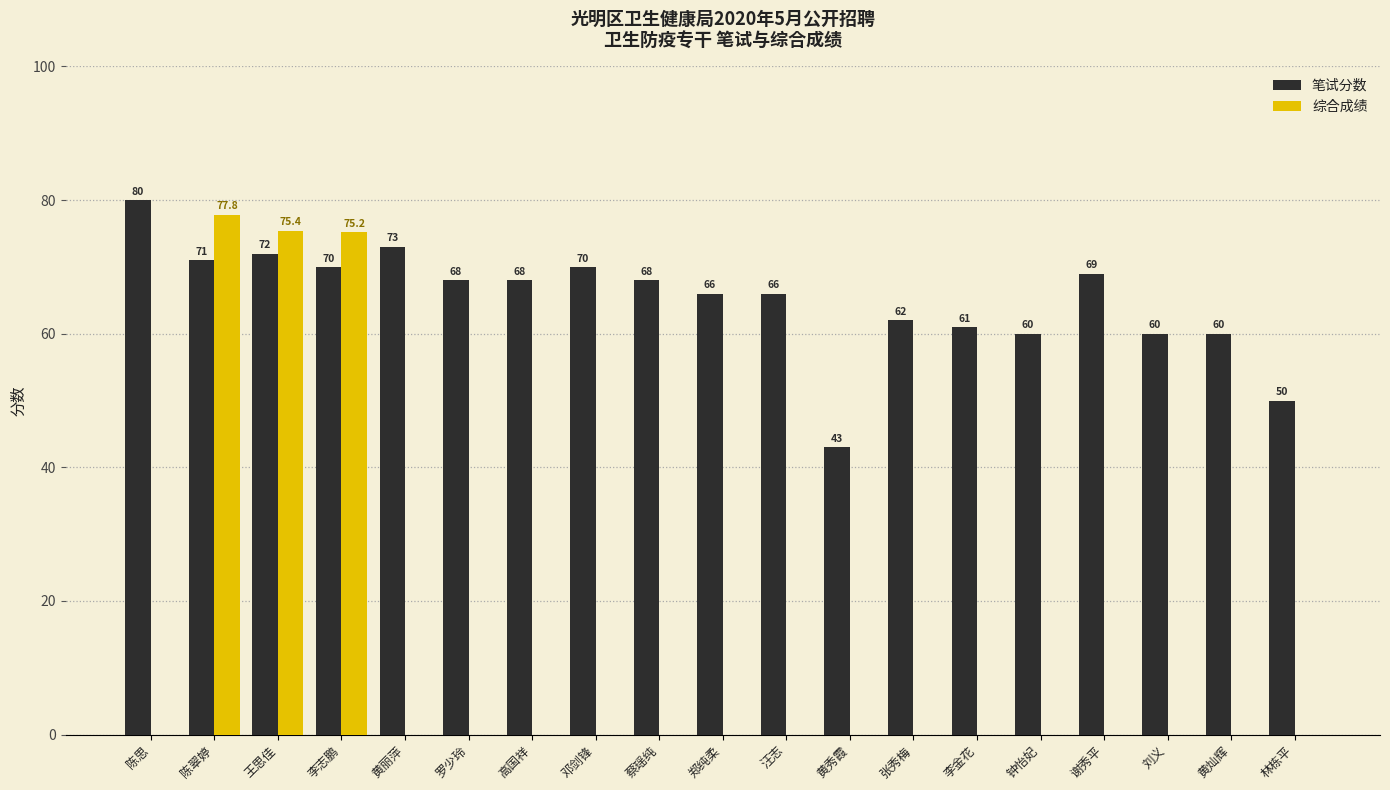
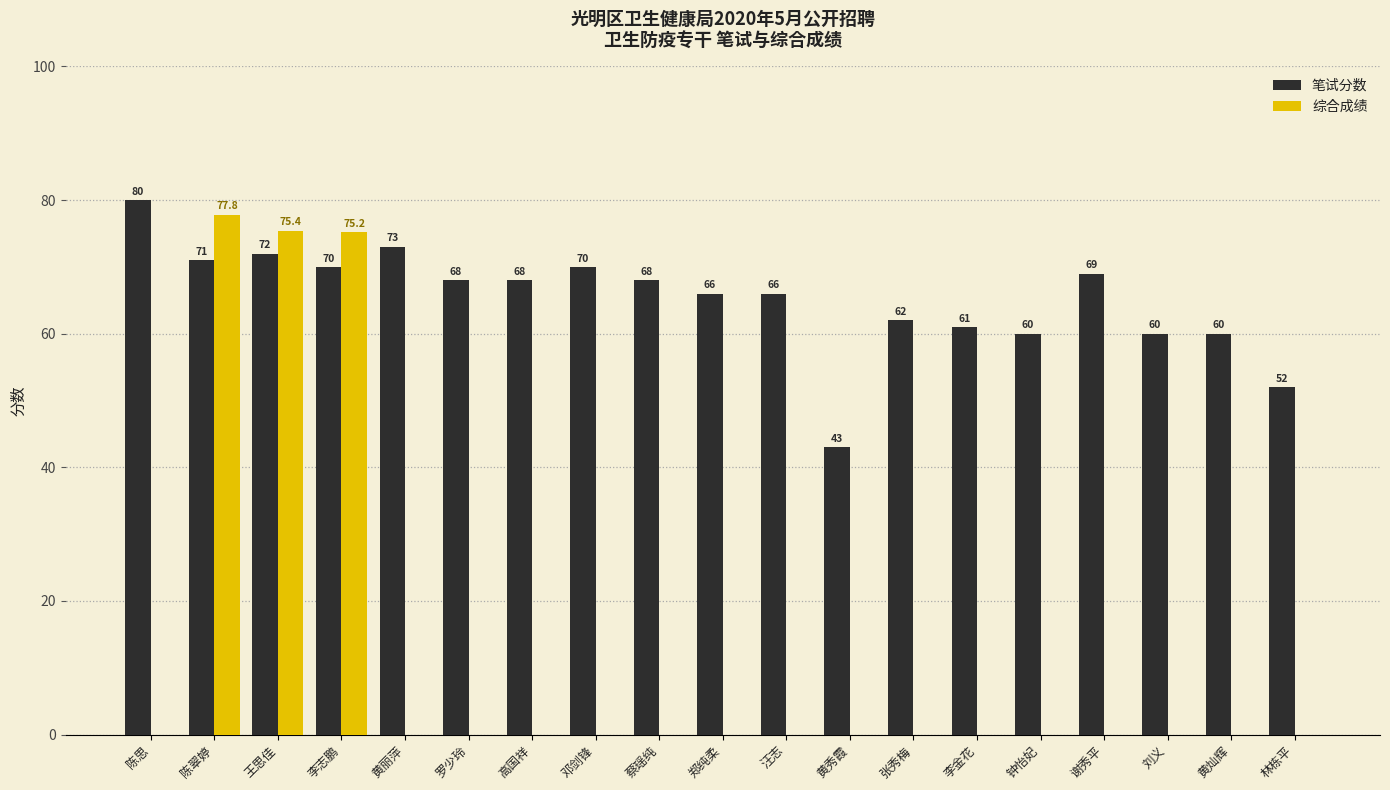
笔试分数, 林栋平: 50 -> 52
